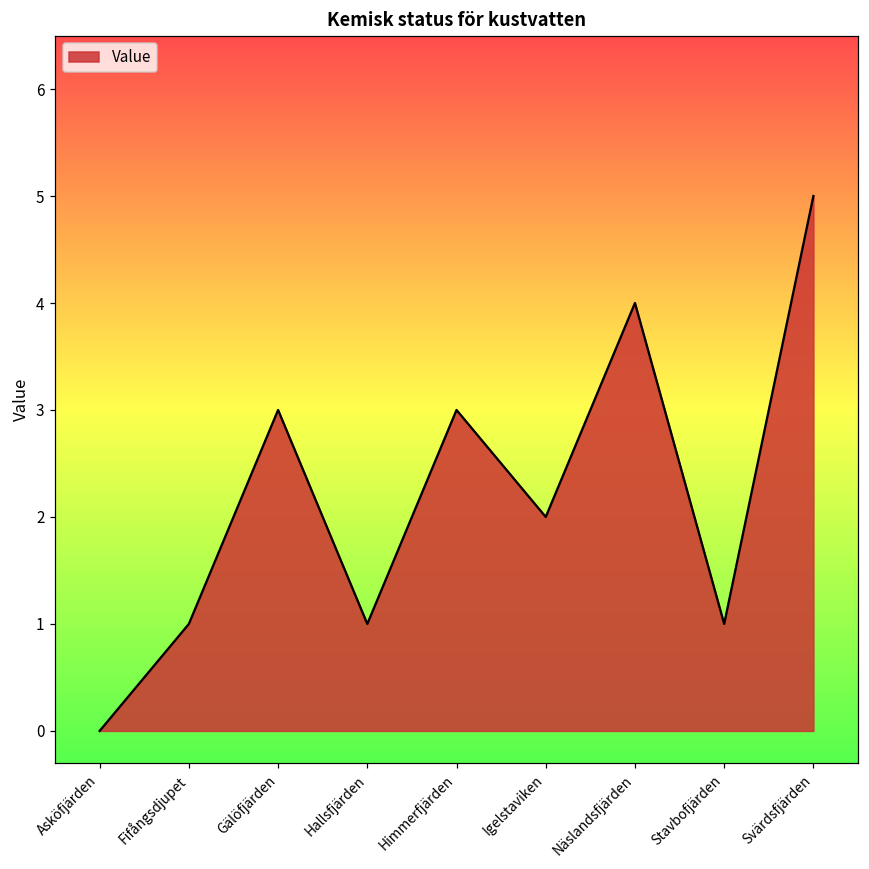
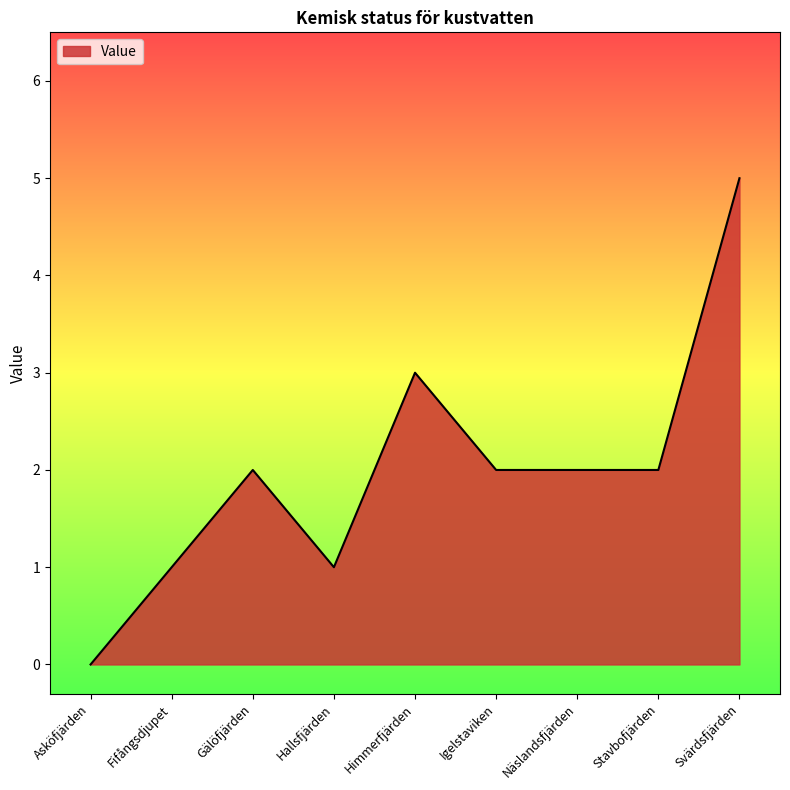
Gälöfjärden: 3 -> 2
Näslandsfjärden: 4 -> 2
Stavbofjärden: 1 -> 2
